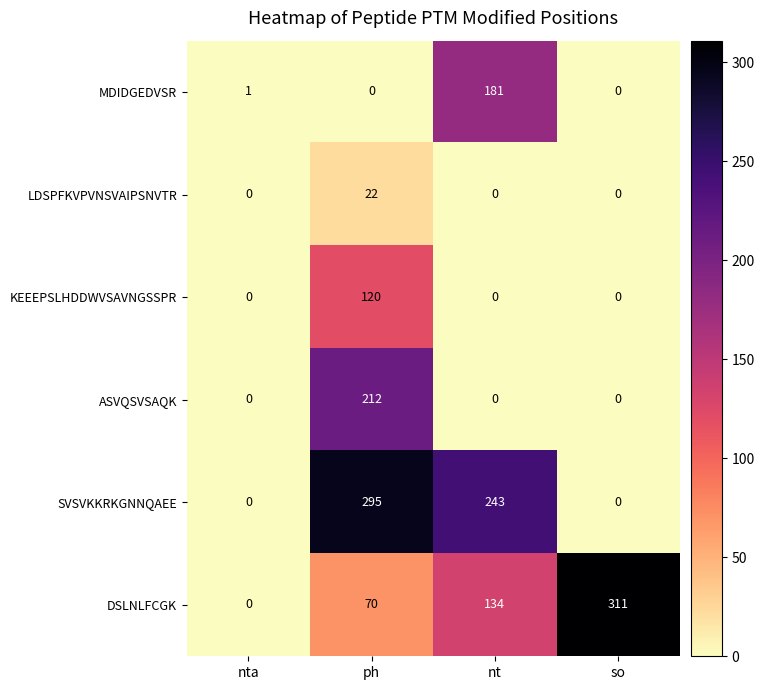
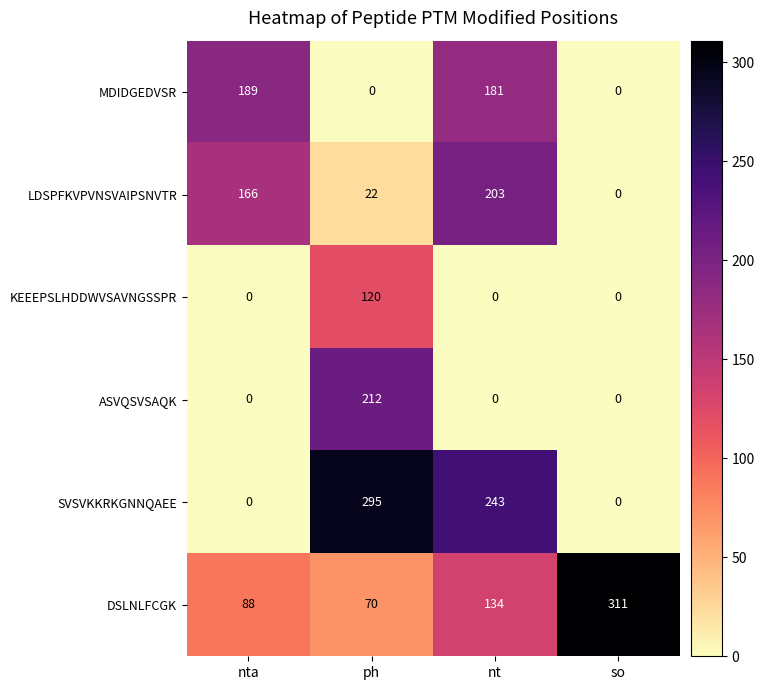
MDIDGEDVSR, nta: 1 -> 189
LDSPFKVPVNSVAIPSNVTR, nta: 0 -> 166
LDSPFKVPVNSVAIPSNVTR, nt: 0 -> 203
DSLNLFCGK, nta: 0 -> 88
